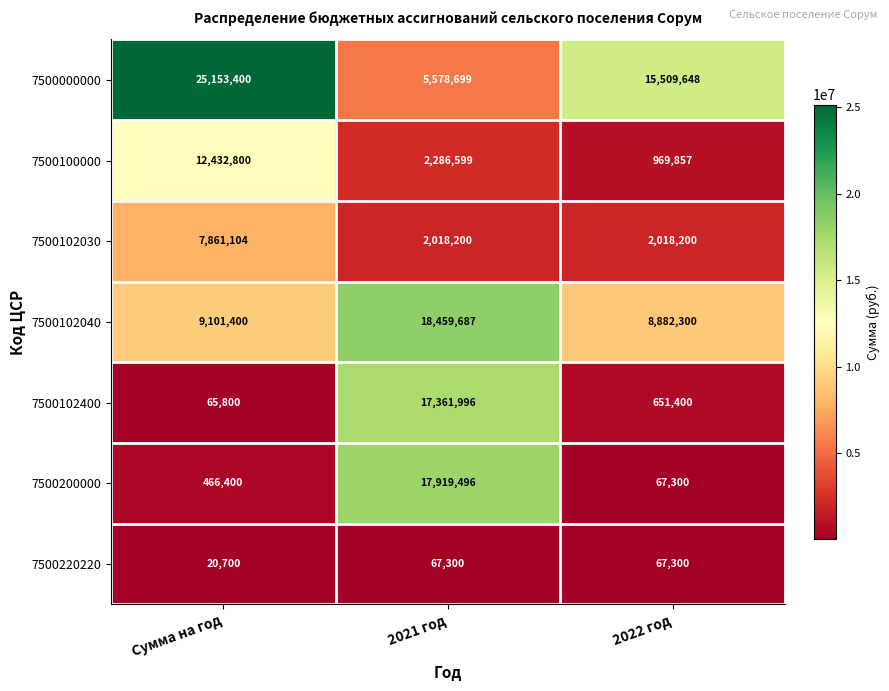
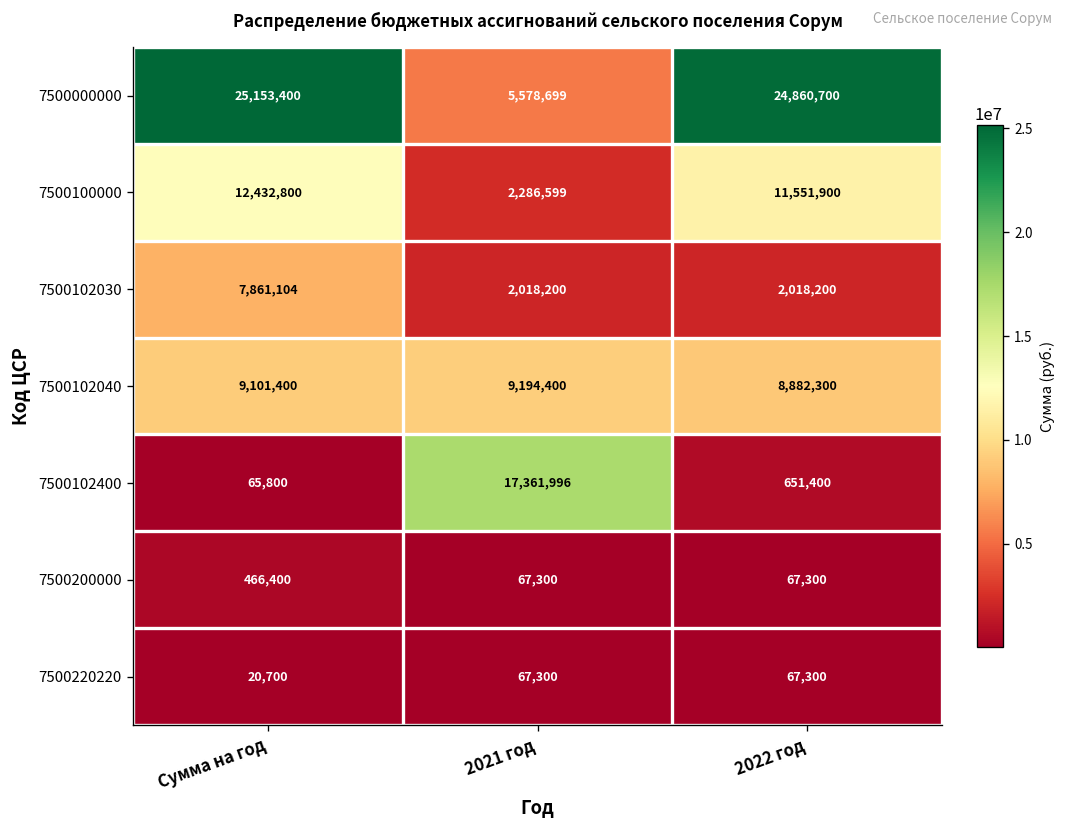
7500000000, 2022 год: 15,509,648 -> 24,860,700
7500100000, 2022 год: 969,857 -> 11,551,900
7500102040, 2021 год: 18,459,687 -> 9,194,400
7500200000, 2021 год: 17,919,496 -> 67,300
